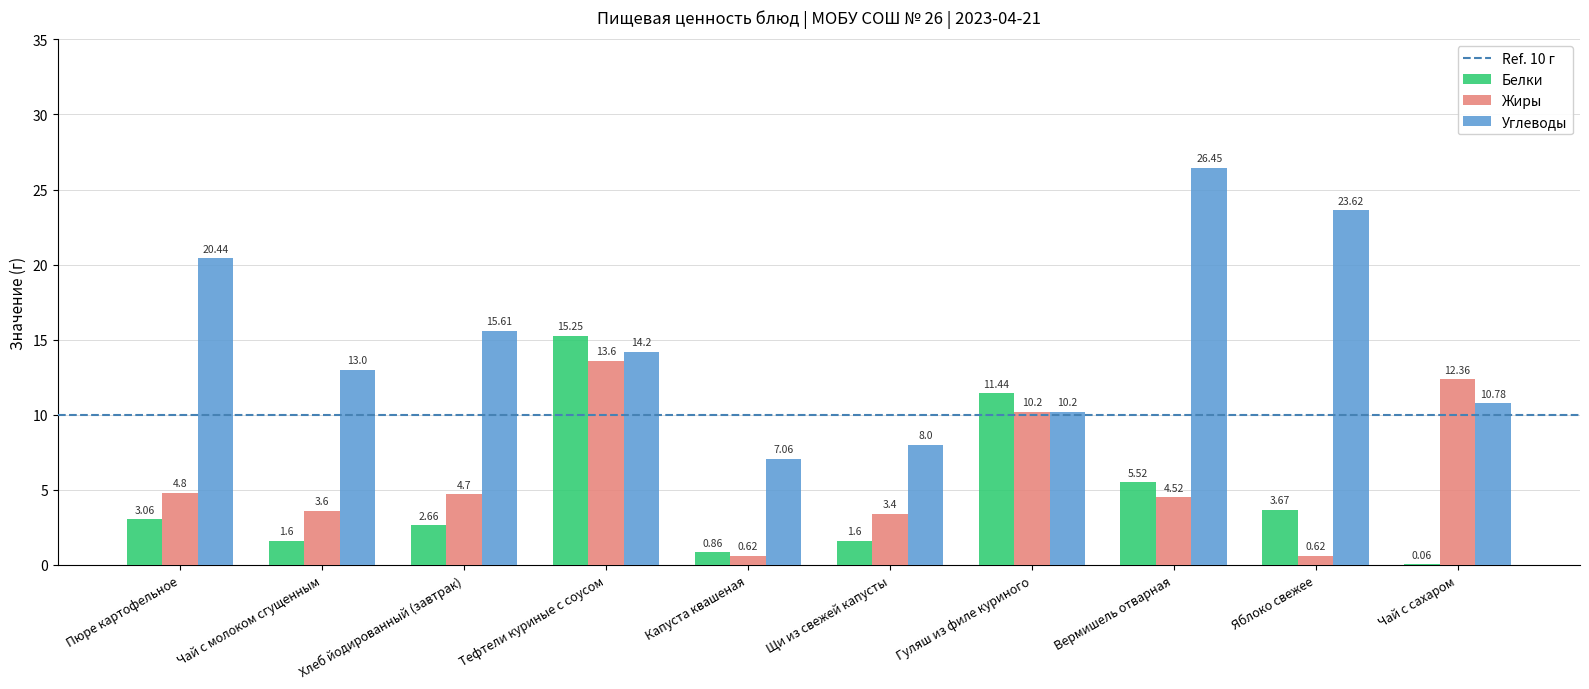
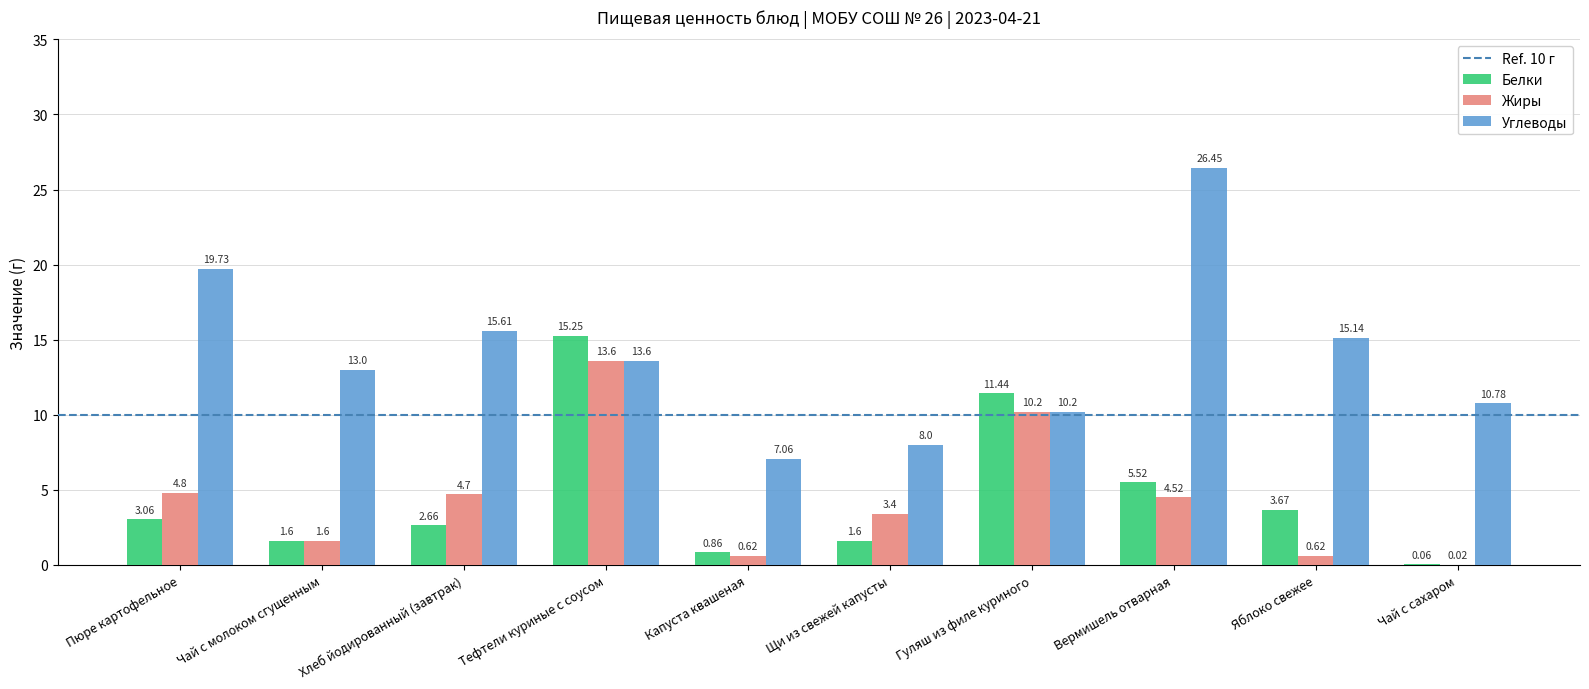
Углеводы, Пюре картофельное: 20.44 -> 19.73
Жиры, Чай с молоком сгущенным: 3.6 -> 1.6
Углеводы, Тефтели куриные с соусом: 14.2 -> 13.6
Углеводы, Яблоко свежее: 23.62 -> 15.14
Жиры, Чай с сахаром: 12.36 -> 0.02
